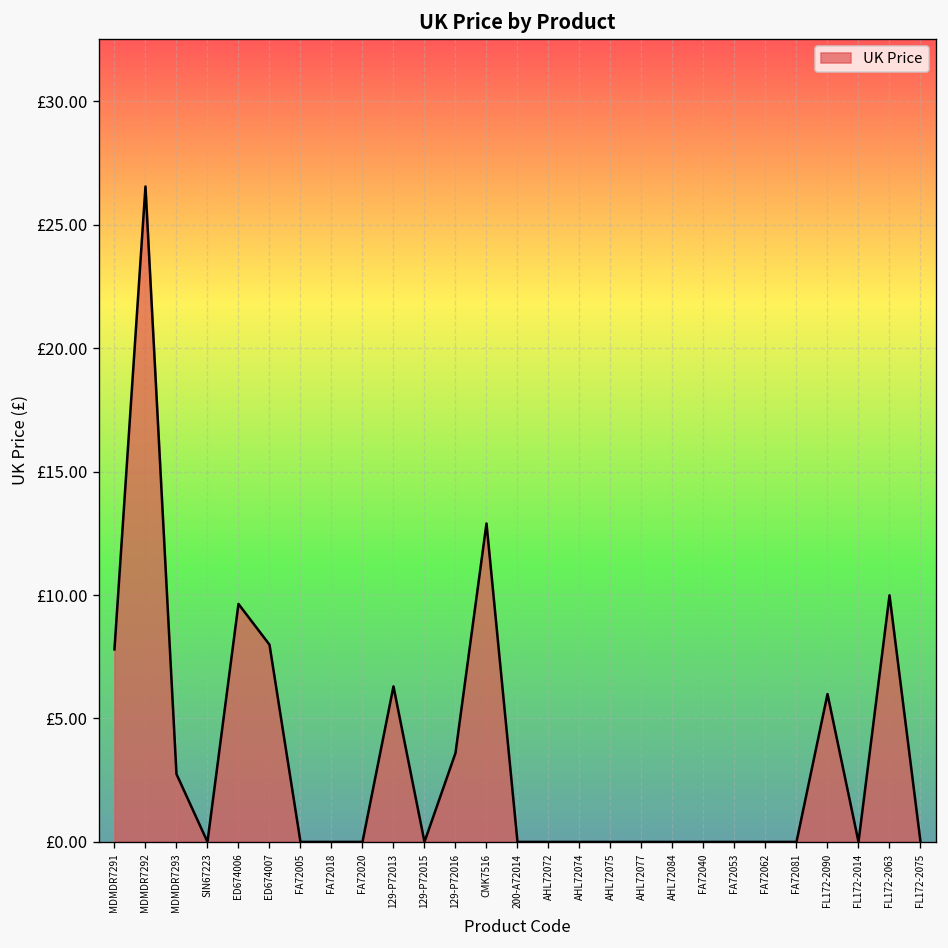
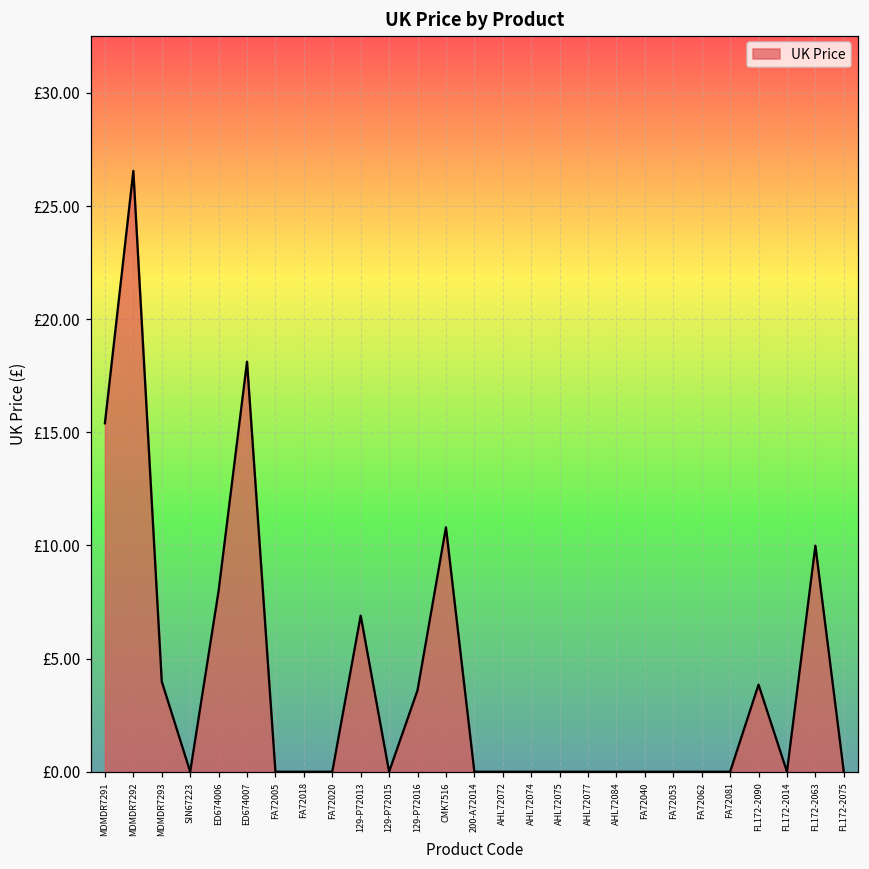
MDMDR7291: £7.8 -> £15.4
MDMDR7293: £2.8 -> £4.0
ED674006: £9.6 -> £8.0
ED674007: £8.0 -> £18.1
129-P72013: £6.3 -> £6.9
CMK7516: £12.9 -> £10.8
FL172-2090: £6.0 -> £3.9
